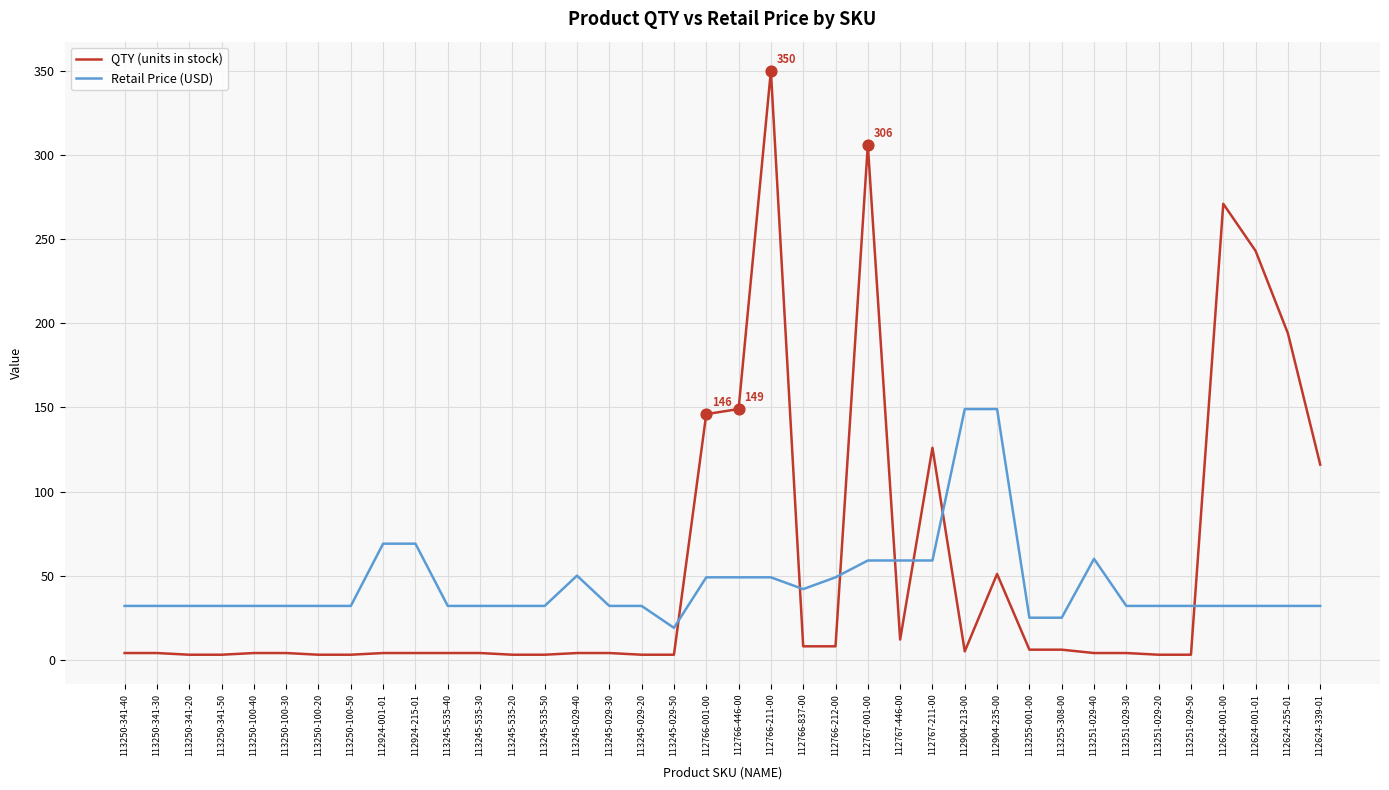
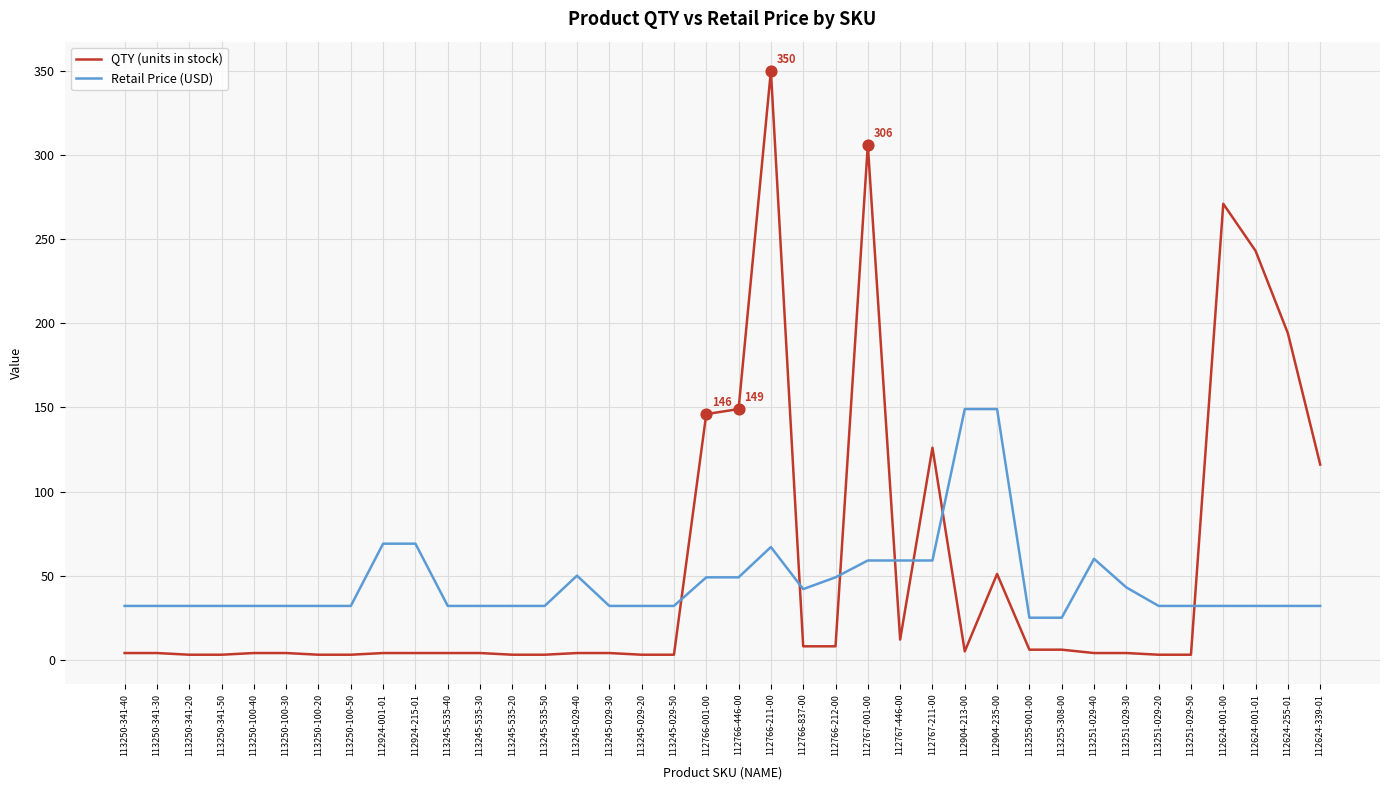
Retail Price (USD), 113245-029-50: 19 -> 32
Retail Price (USD), 112766-211-00: 49 -> 67
Retail Price (USD), 113251-029-30: 32 -> 43
